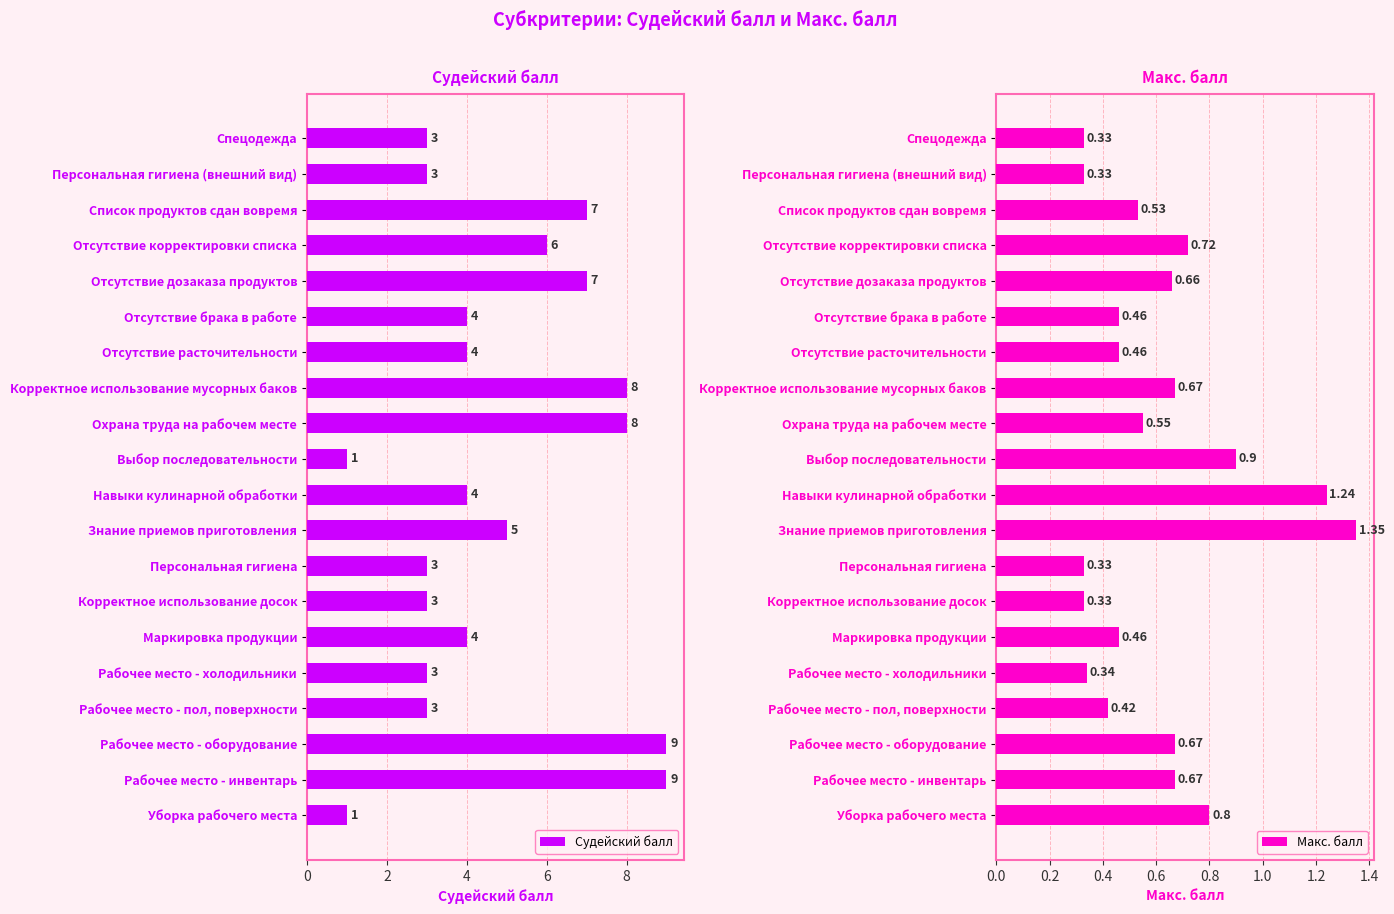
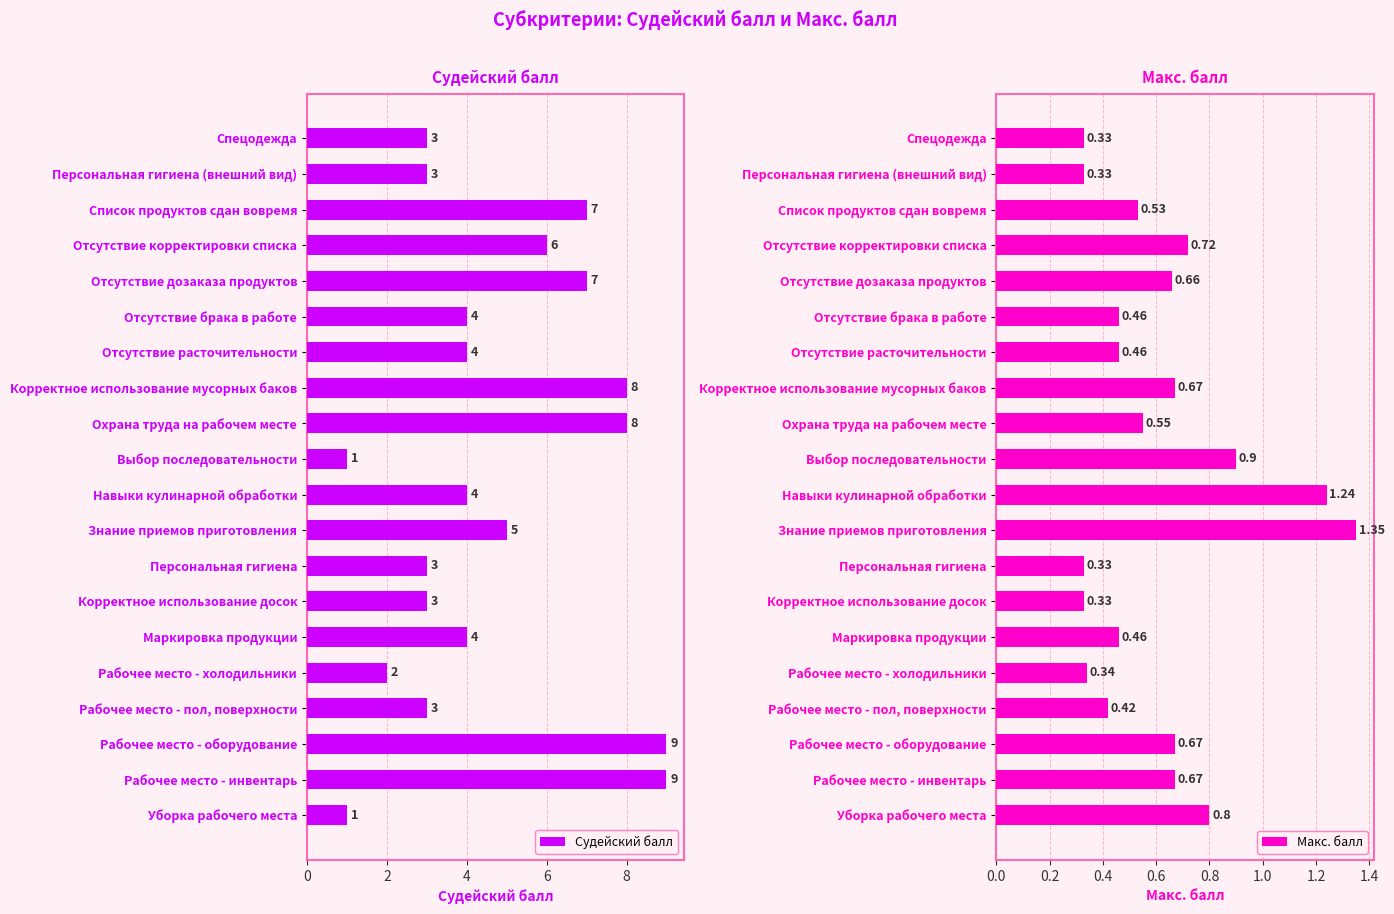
Судейский балл, Рабочее место - холодильники: 3 -> 2
